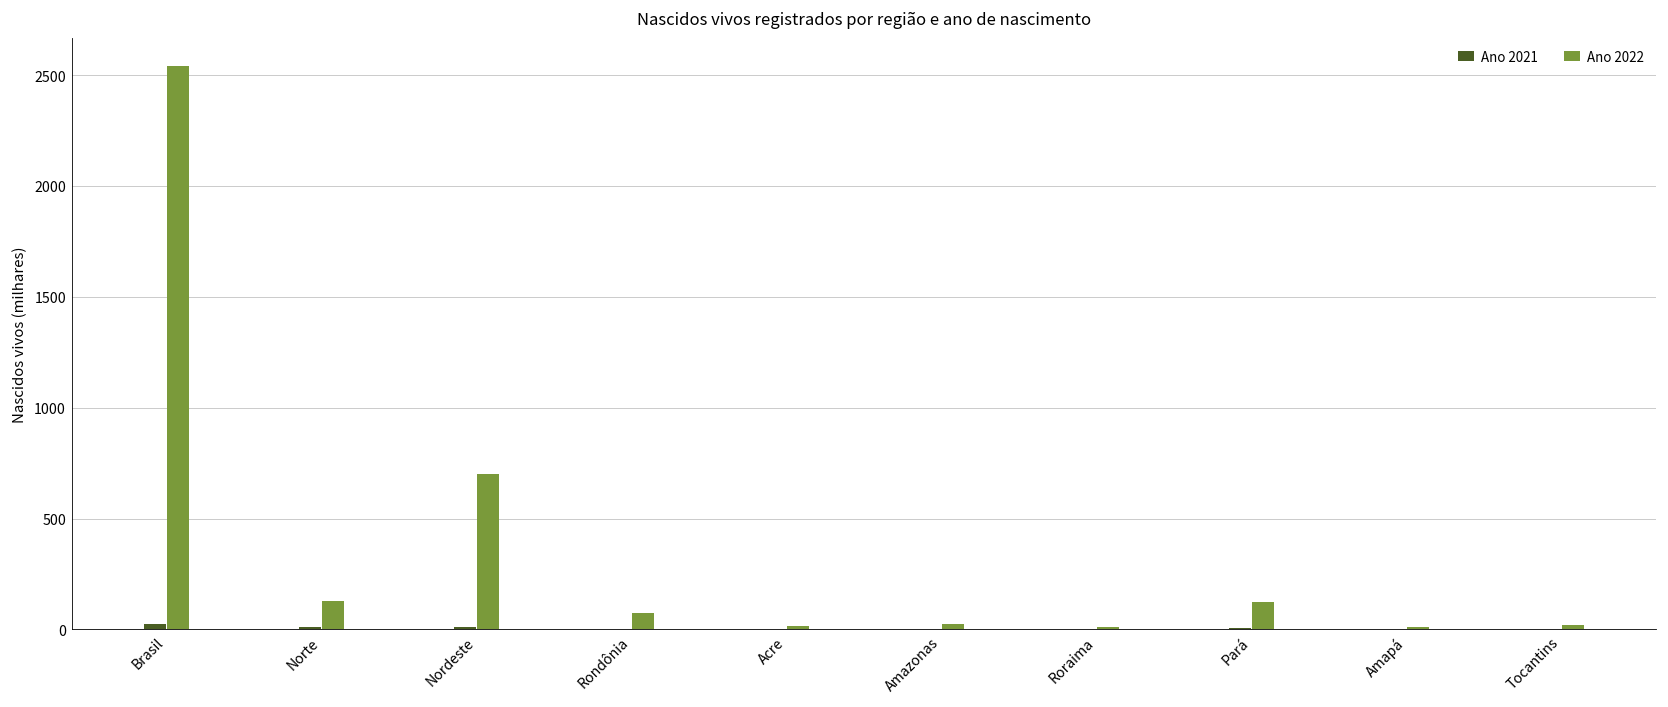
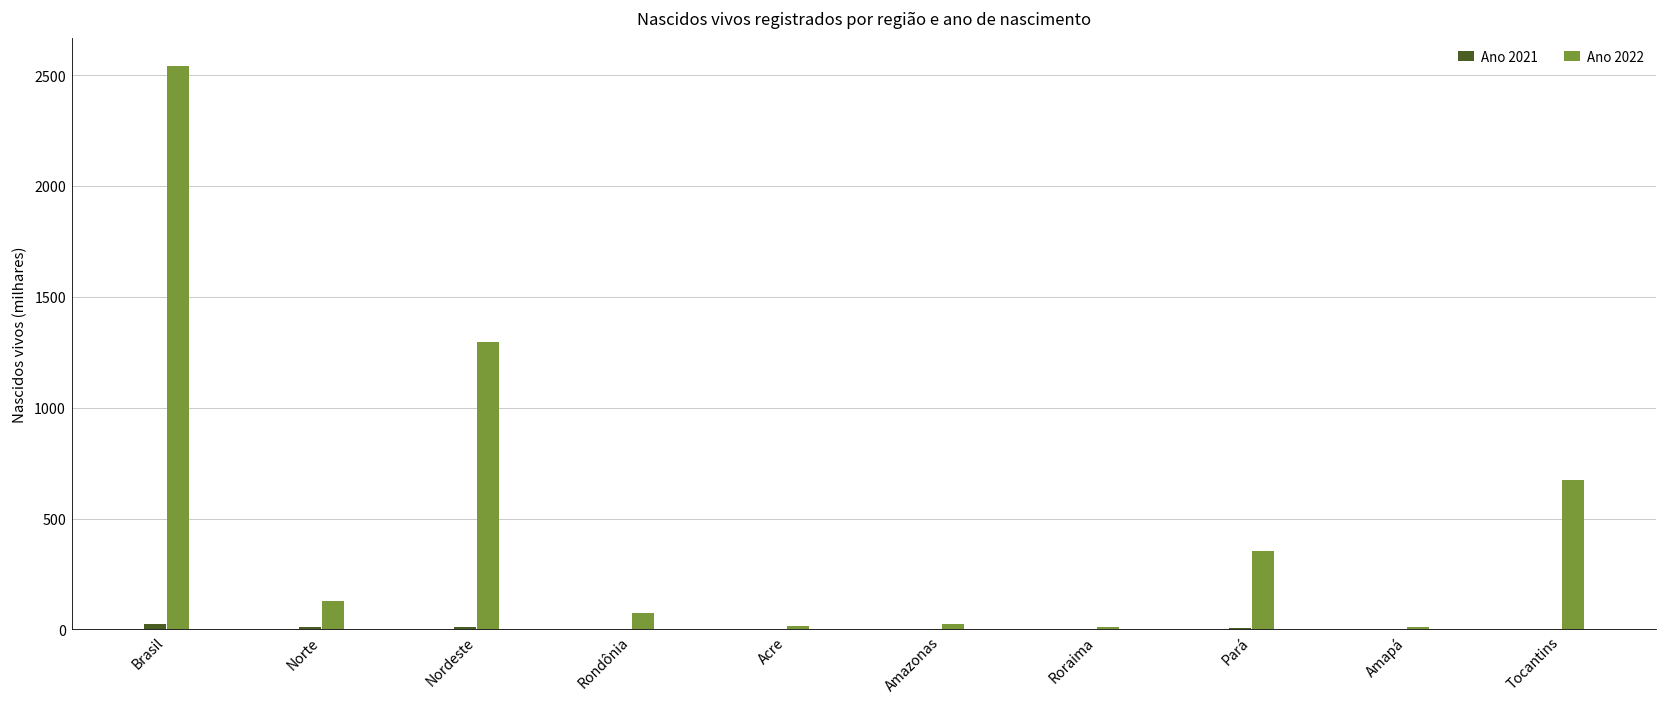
Ano 2022, Nordeste: 700 -> 1290
Ano 2022, Pará: 120 -> 350
Ano 2022, Tocantins: 20 -> 670
